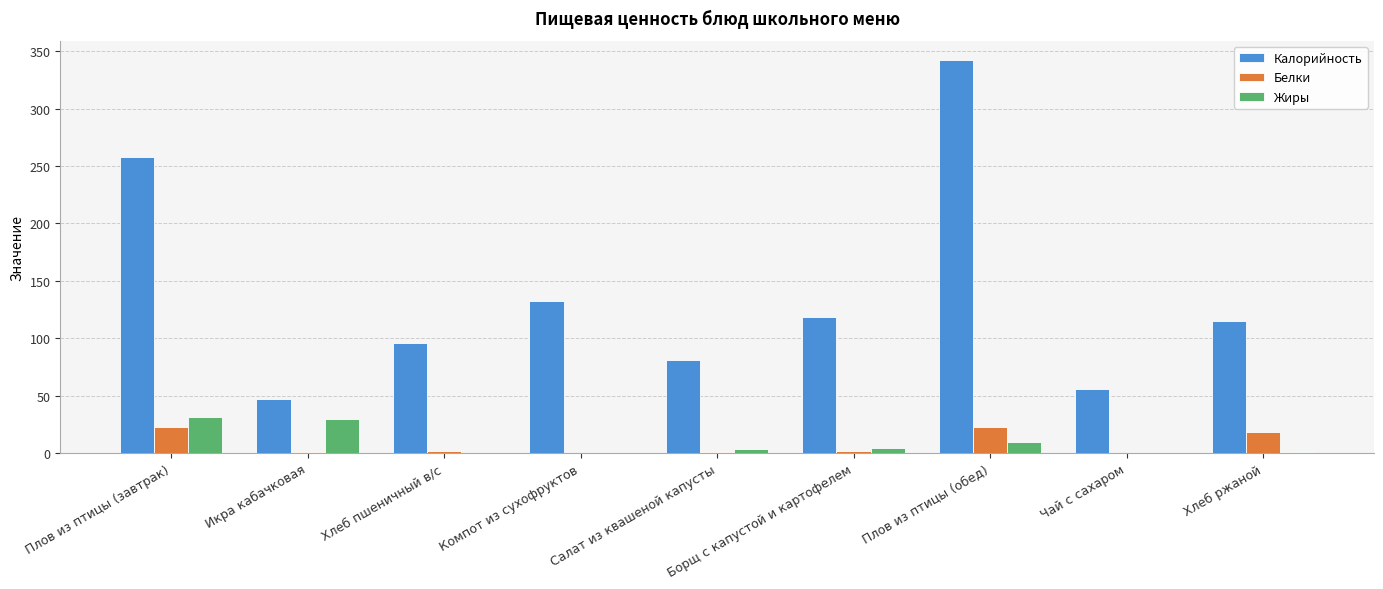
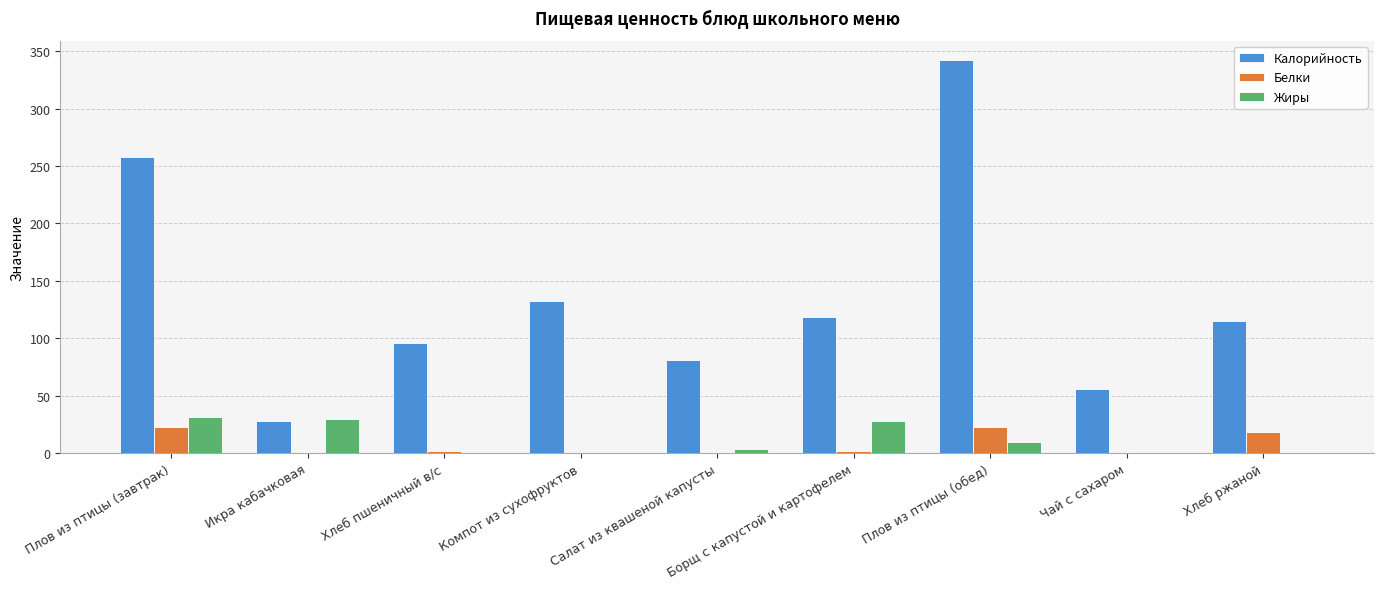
Калорийность, Икра кабачковая: 47 -> 28
Жиры, Борщ с капустой и картофелем: 4 -> 28
